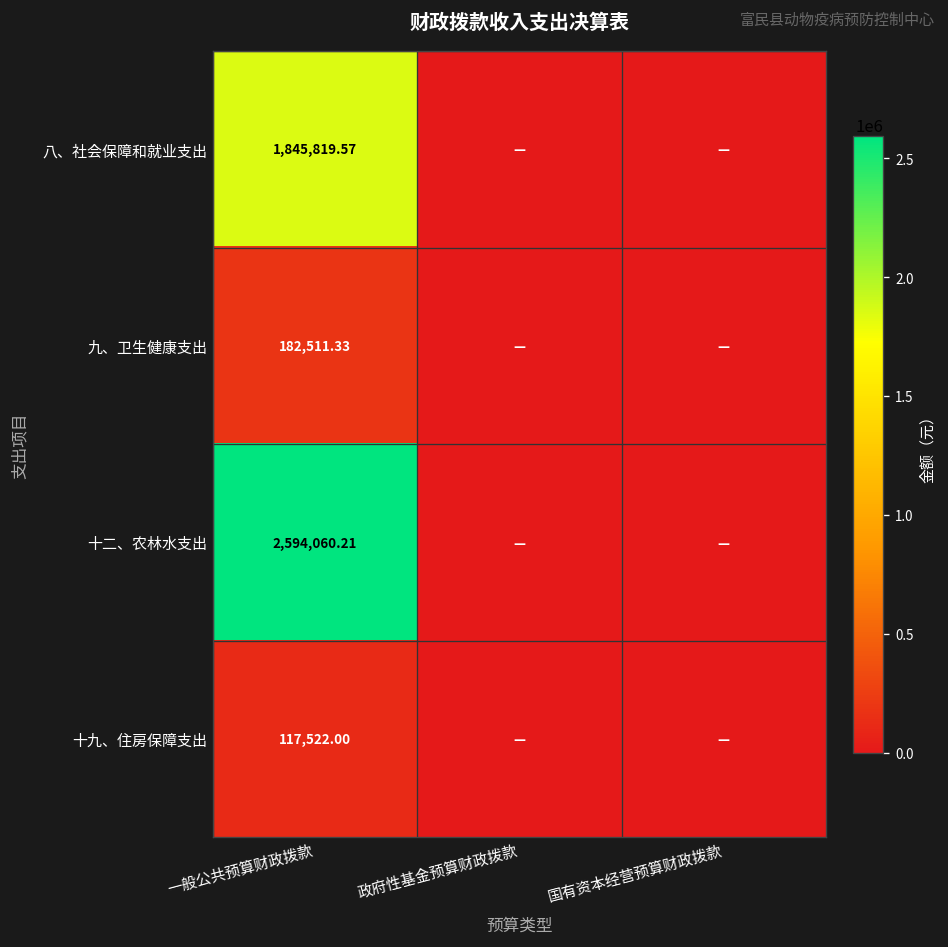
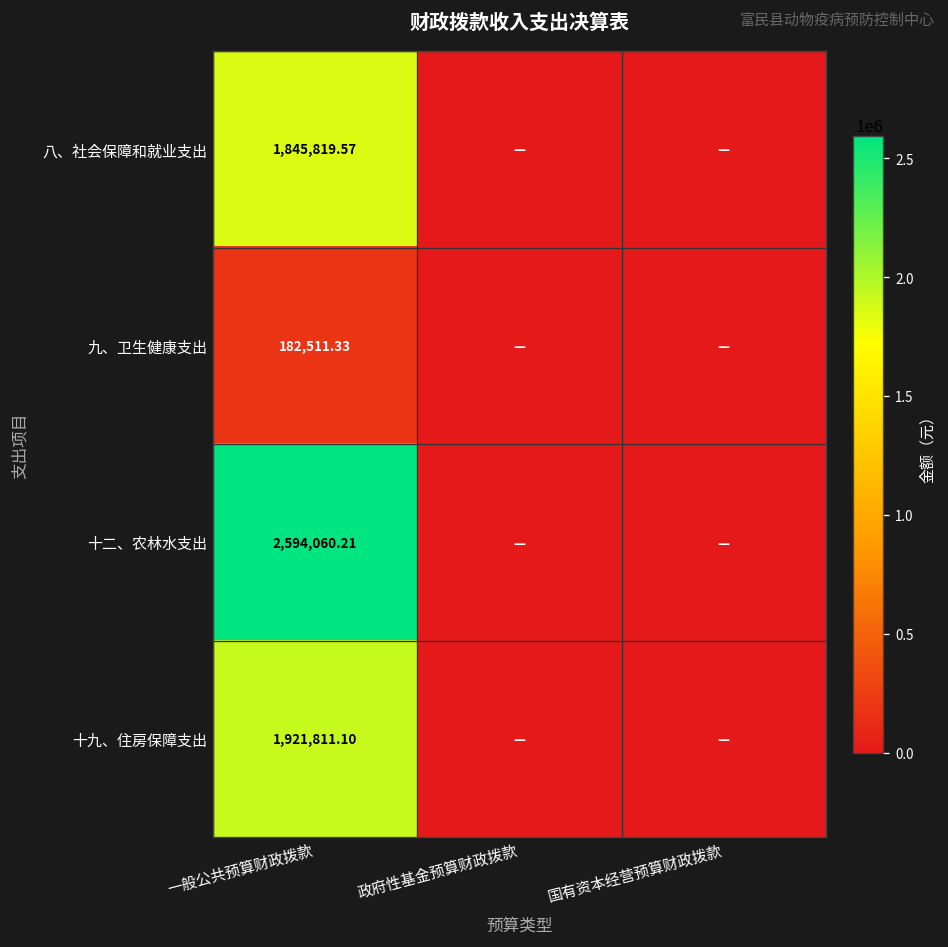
十九、住房保障支出, 一般公共预算财政拨款: 117,522.00 -> 1,921,811.10
